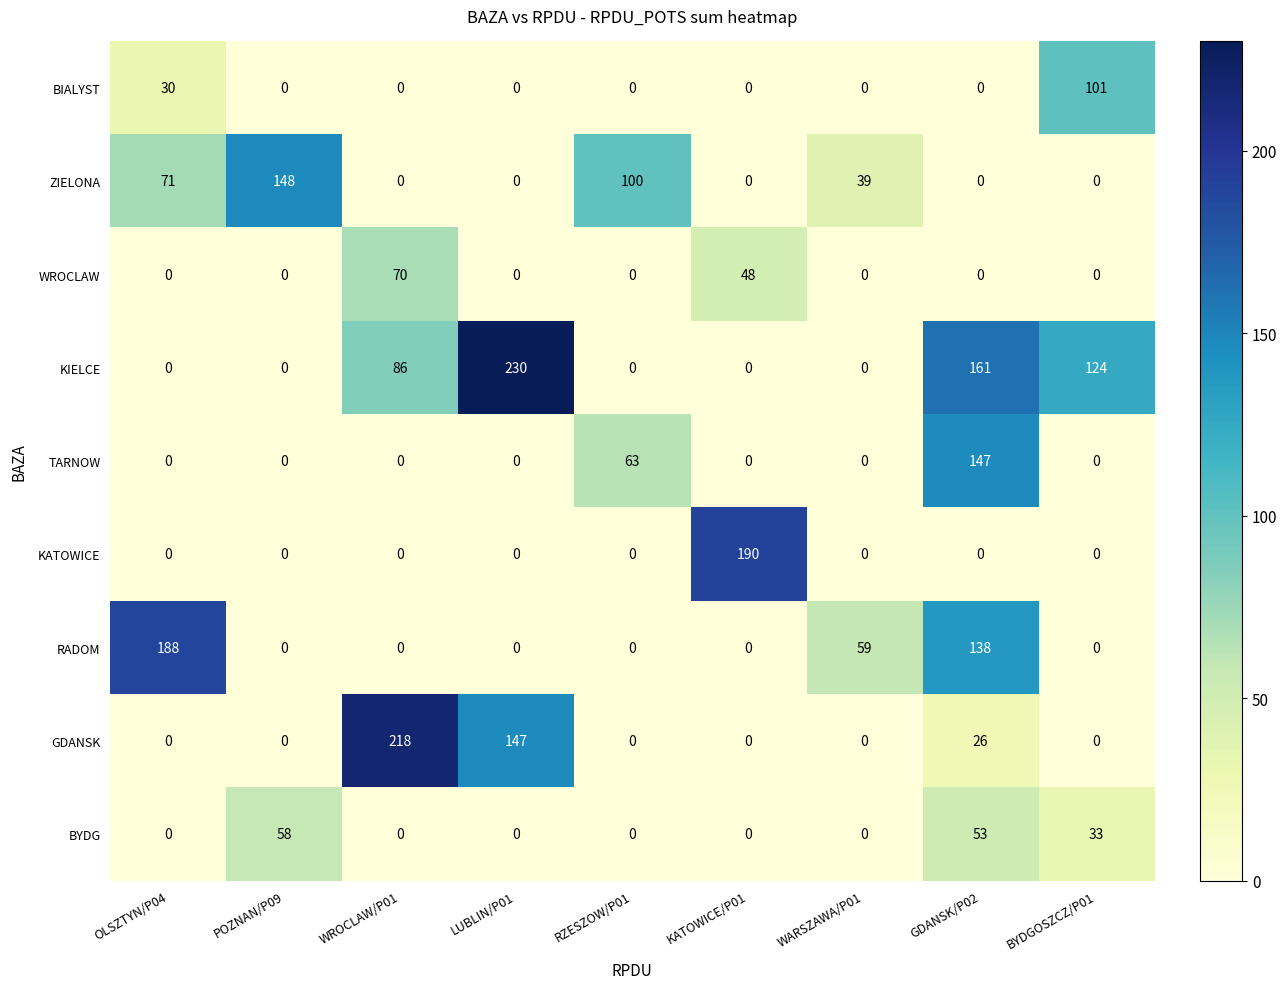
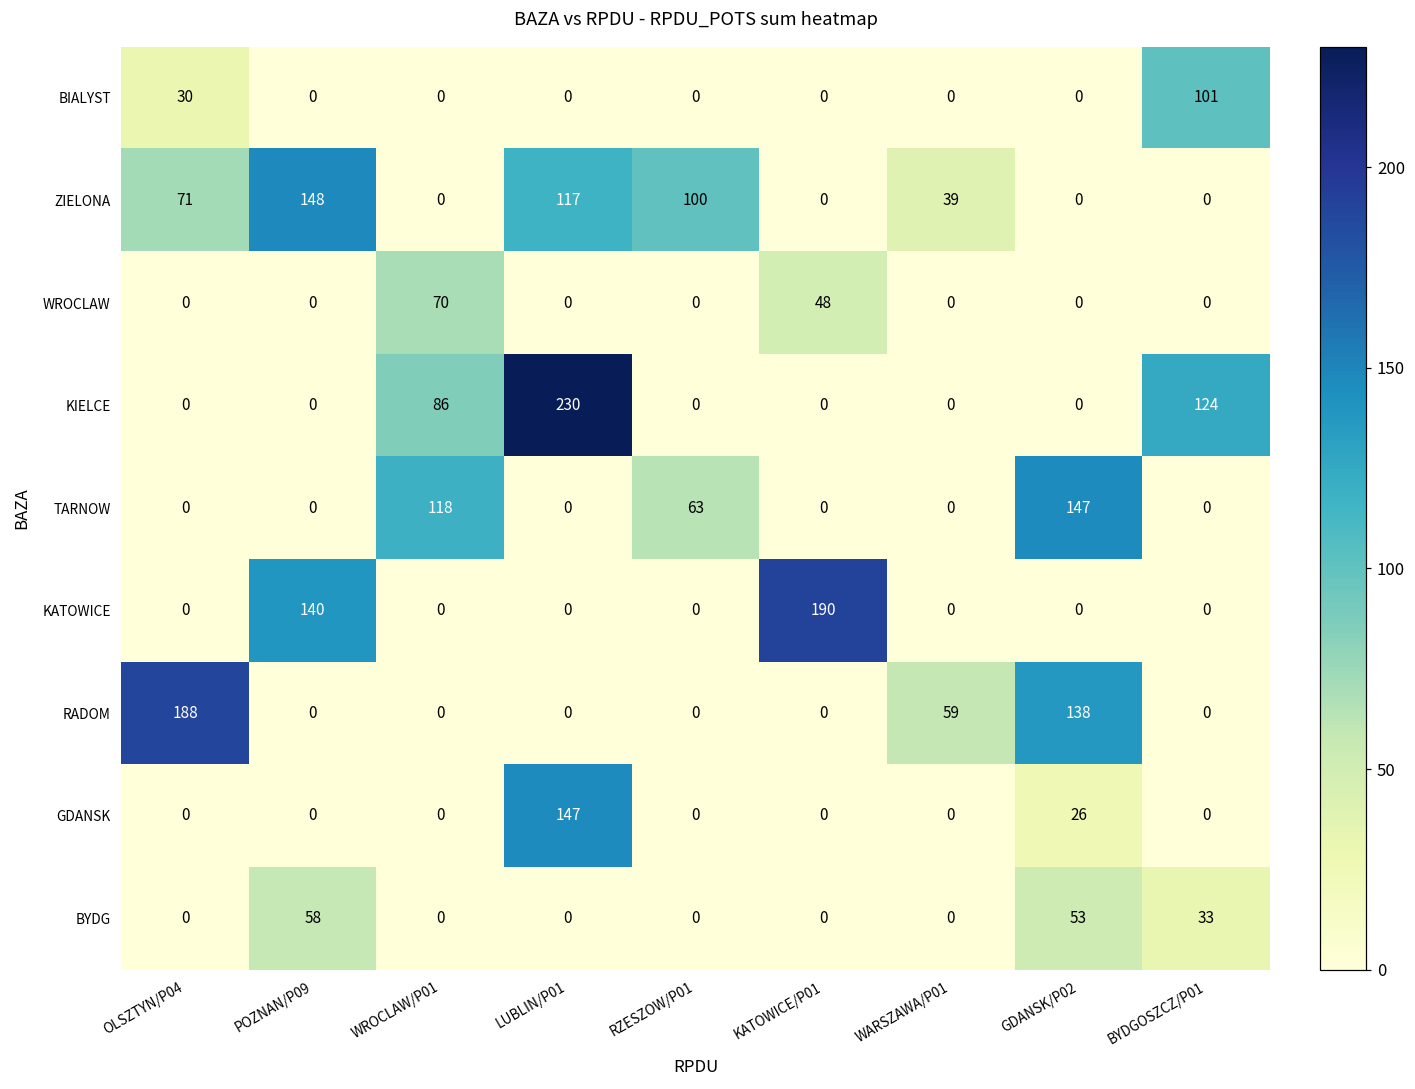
ZIELONA, LUBLIN/P01: 0 -> 117
KIELCE, GDANSK/P02: 161 -> 0
TARNOW, WROCLAW/P01: 0 -> 118
KATOWICE, POZNAN/P09: 0 -> 140
GDANSK, WROCLAW/P01: 218 -> 0
